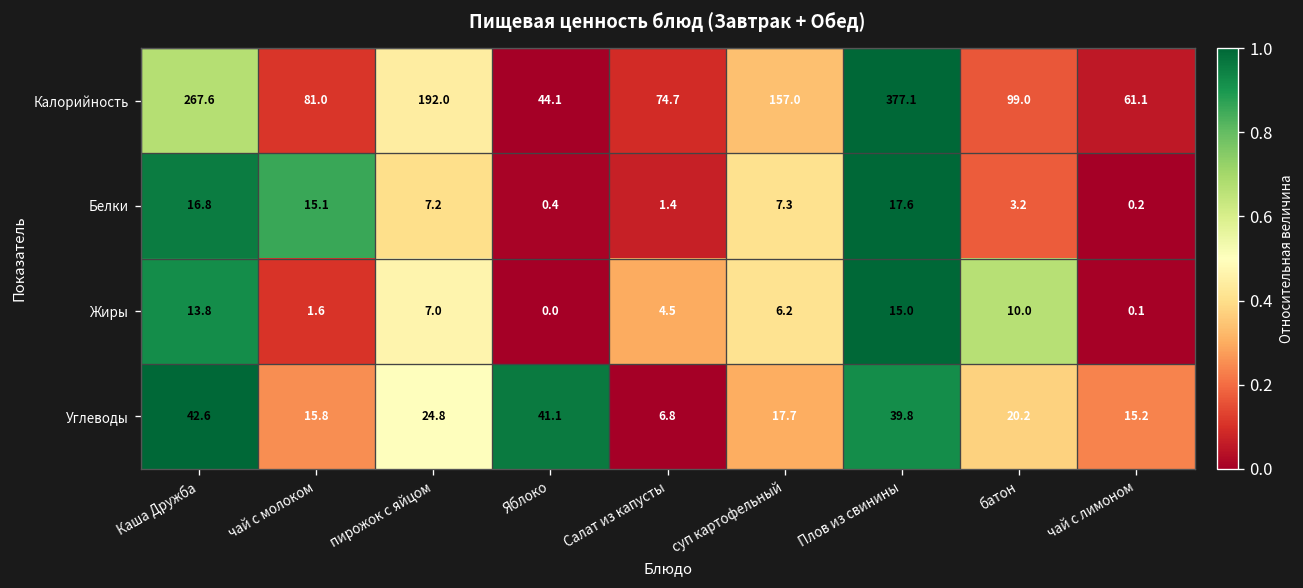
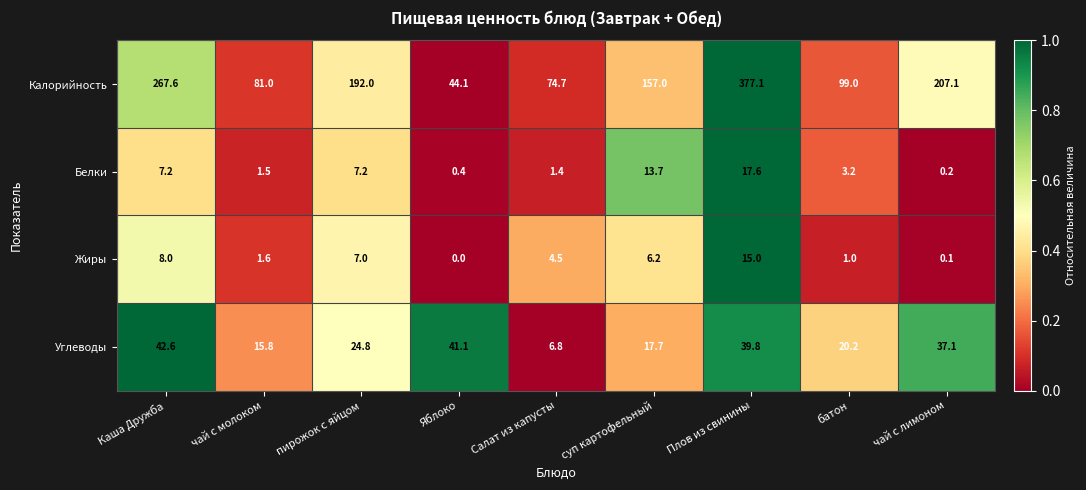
Калорийность, чай с лимоном: 61.1 -> 207.1
Белки, Каша Дружба: 16.8 -> 7.2
Белки, чай с молоком: 15.1 -> 1.5
Белки, суп картофельный: 7.3 -> 13.7
Жиры, Каша Дружба: 13.8 -> 8.0
Жиры, батон: 10.0 -> 1.0
Углеводы, чай с лимоном: 15.2 -> 37.1
